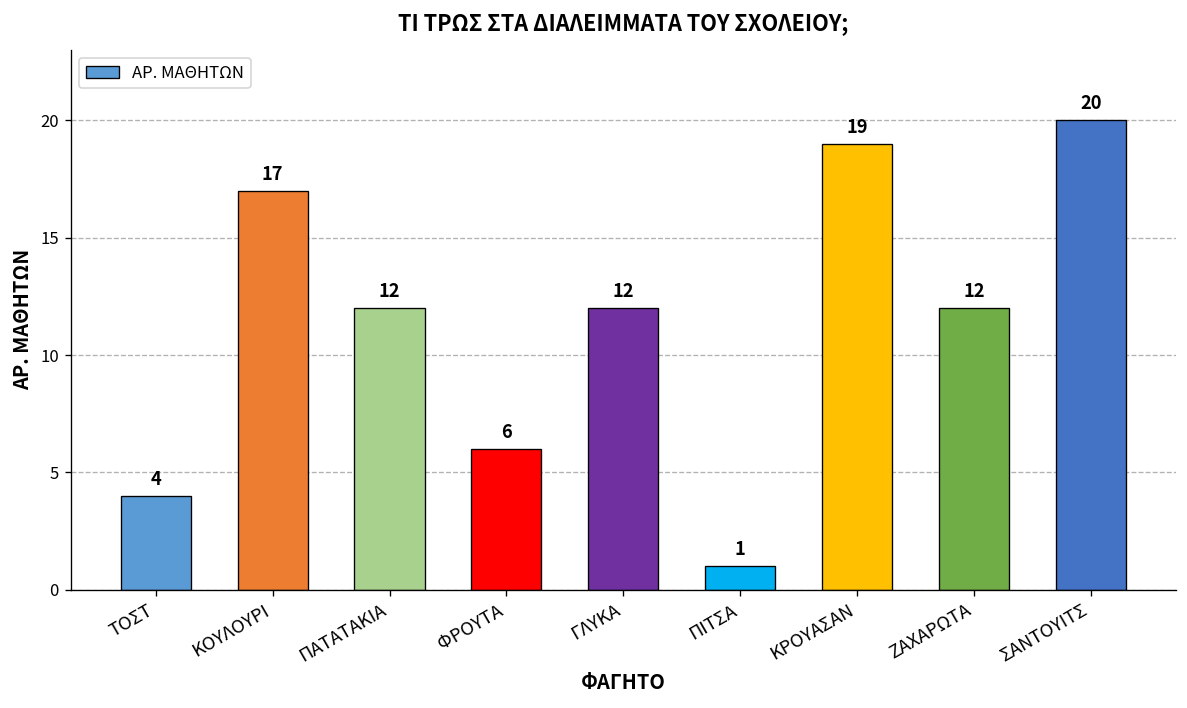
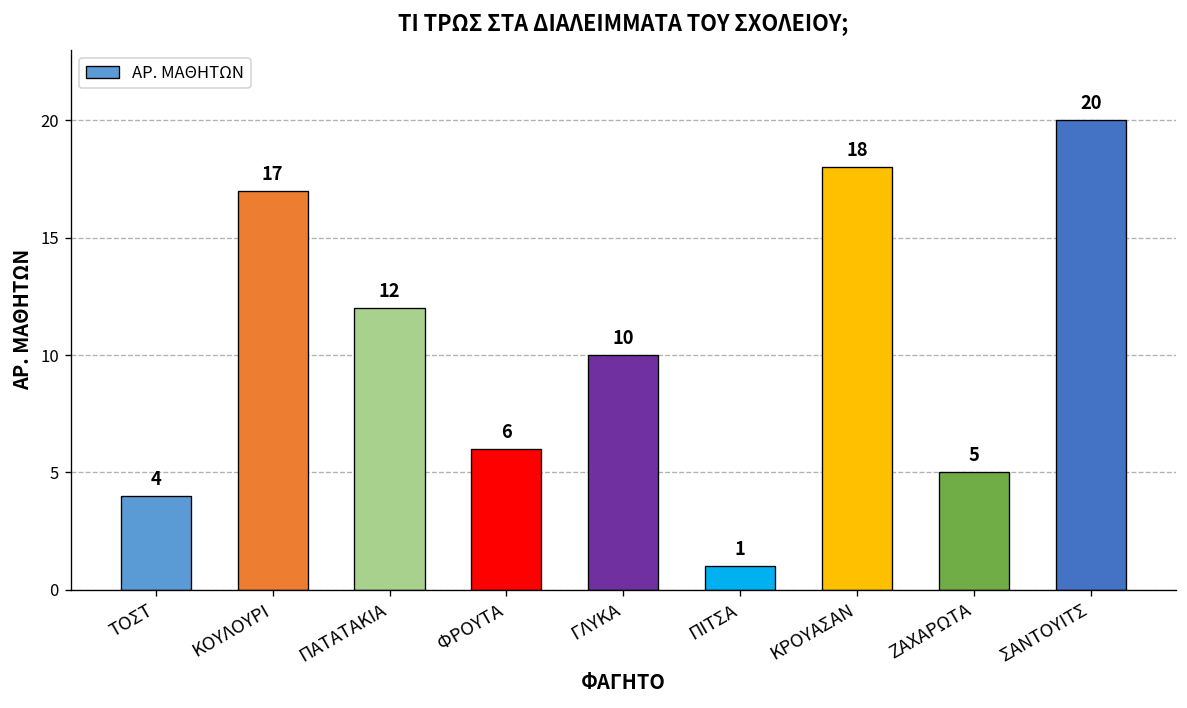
ΓΛΥΚΑ: 12 -> 10
ΚΡΟΥΑΣΑΝ: 19 -> 18
ΖΑΧΑΡΩΤΑ: 12 -> 5
